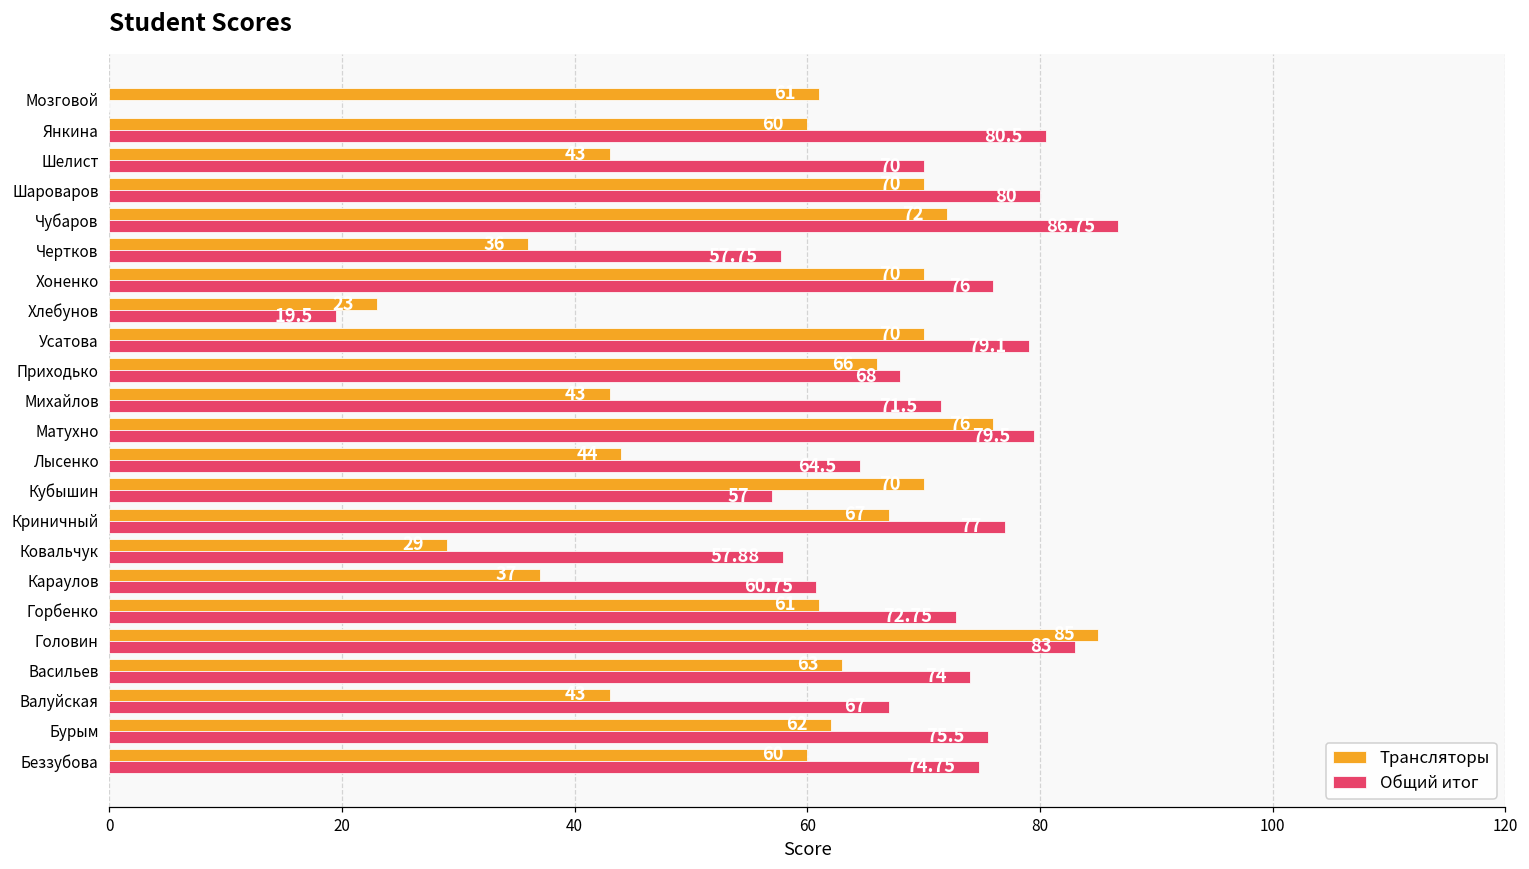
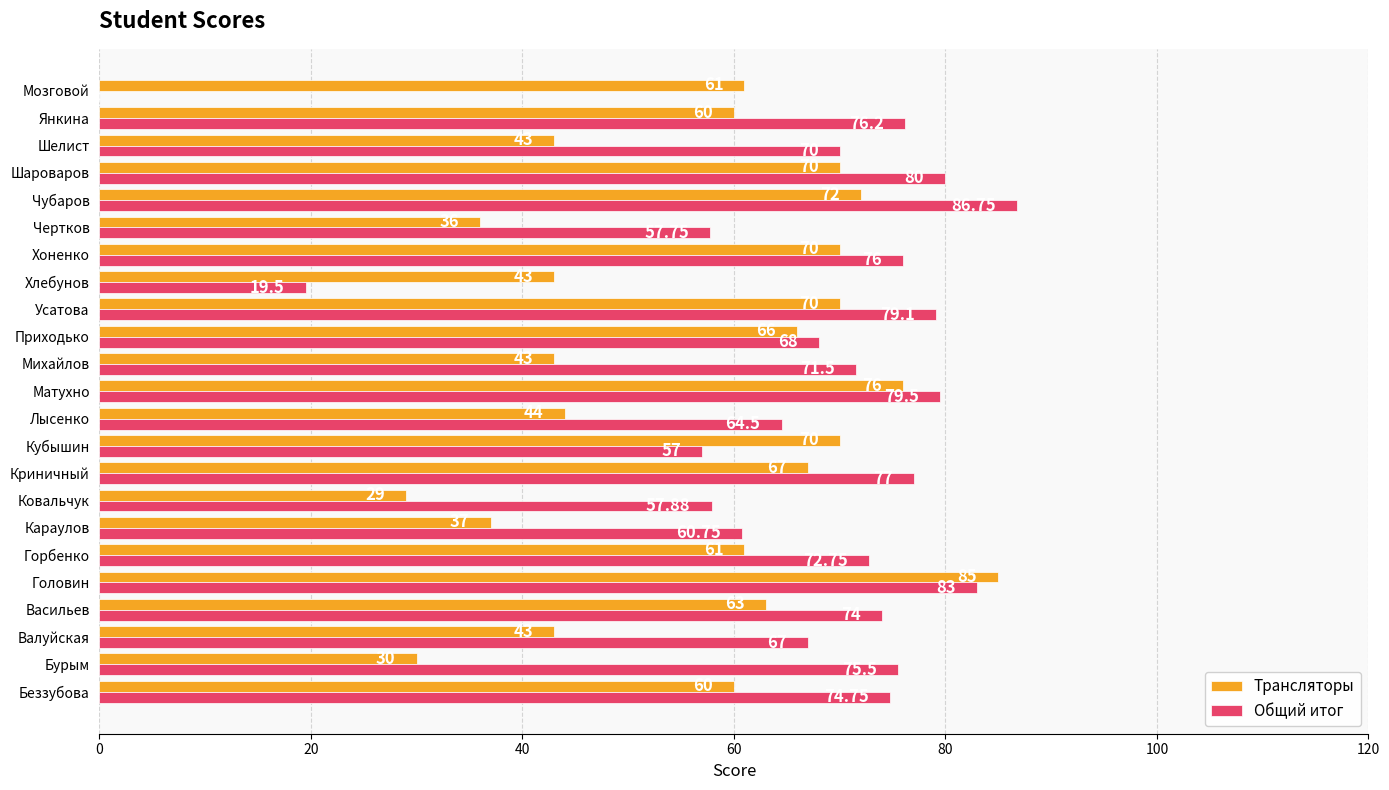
Общий итог, Янкина: 80.5 -> 76.2
Трансляторы, Хлебунов: 23 -> 43
Трансляторы, Бурым: 62 -> 30
